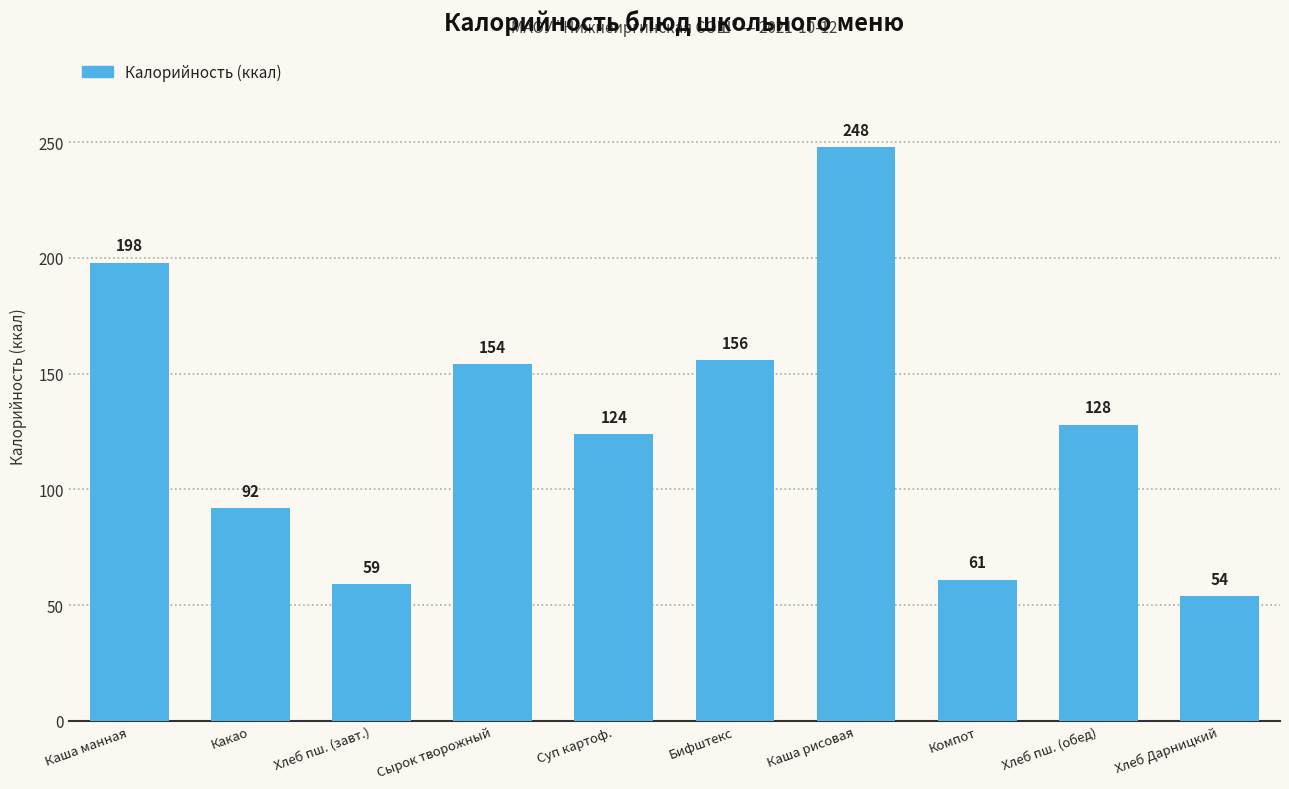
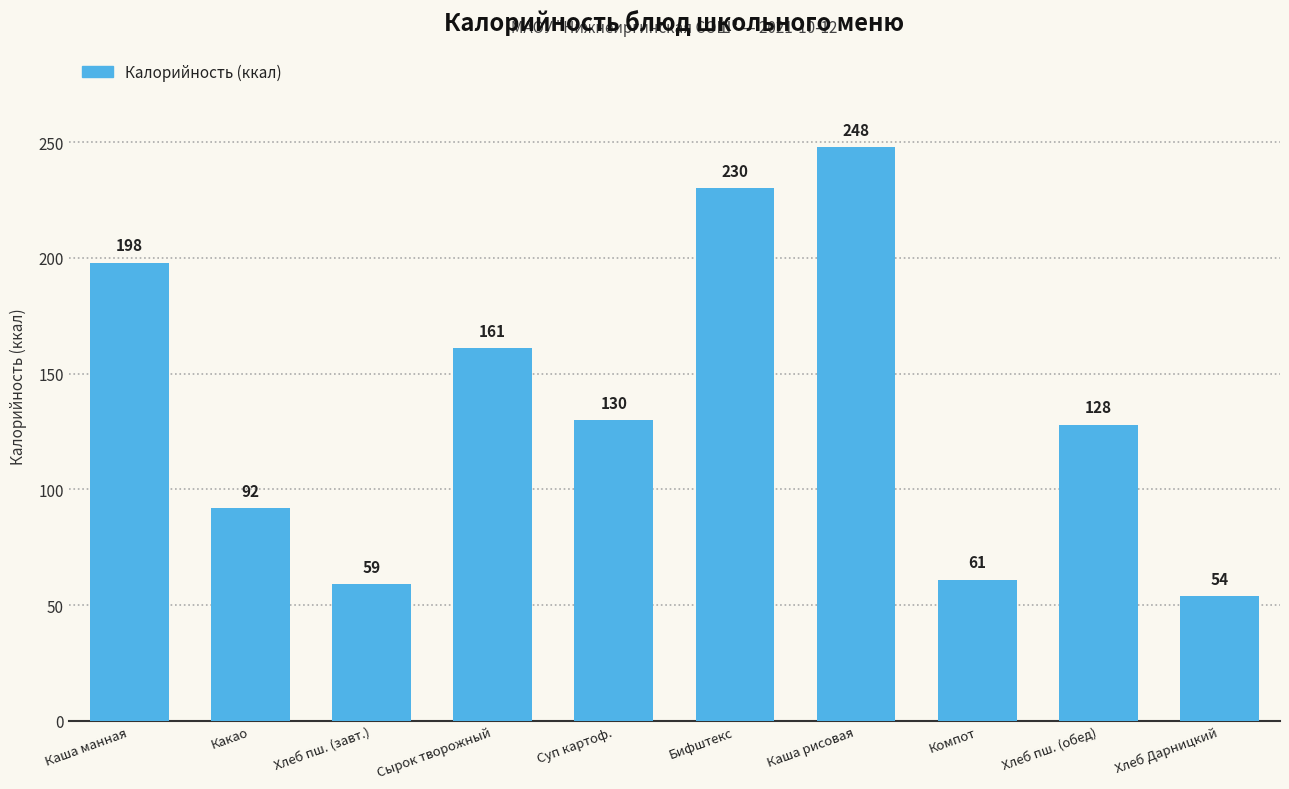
Сырок творожный: 154 -> 161
Суп картоф.: 124 -> 130
Бифштекс: 156 -> 230
